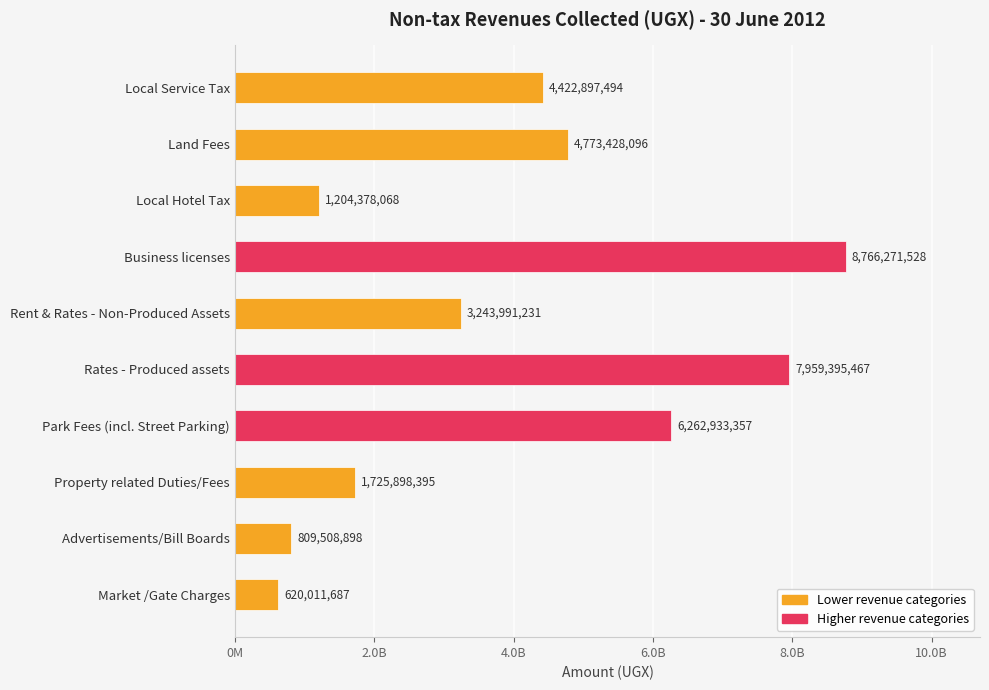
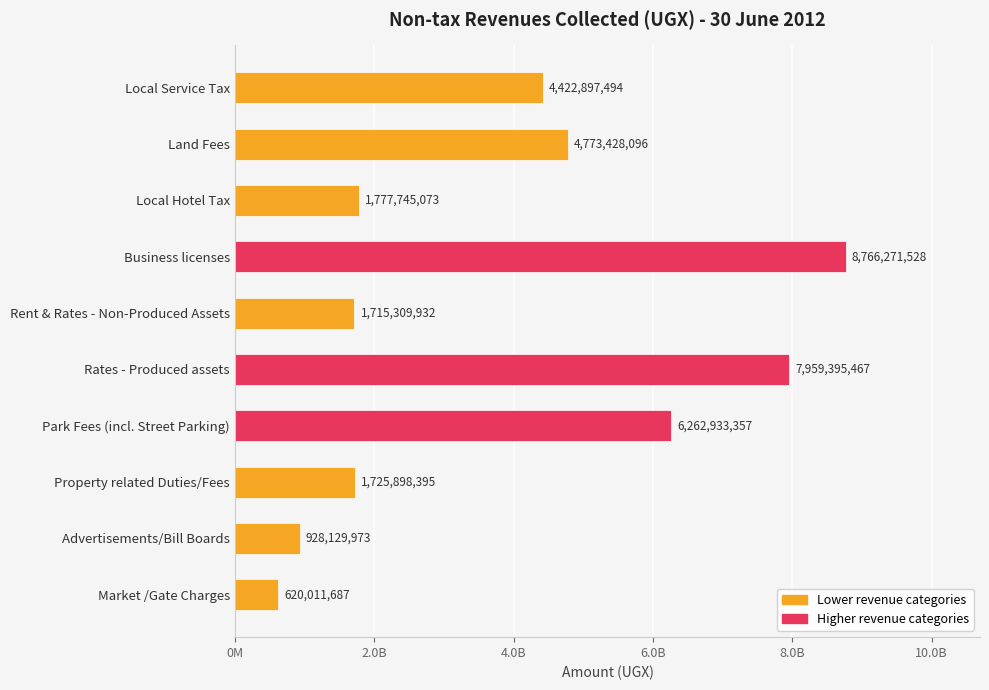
Local Hotel Tax: 1,204,378,068 -> 1,777,745,073
Rent & Rates - Non-Produced Assets: 3,243,991,231 -> 1,715,309,932
Advertisements/Bill Boards: 809,508,898 -> 928,129,973
